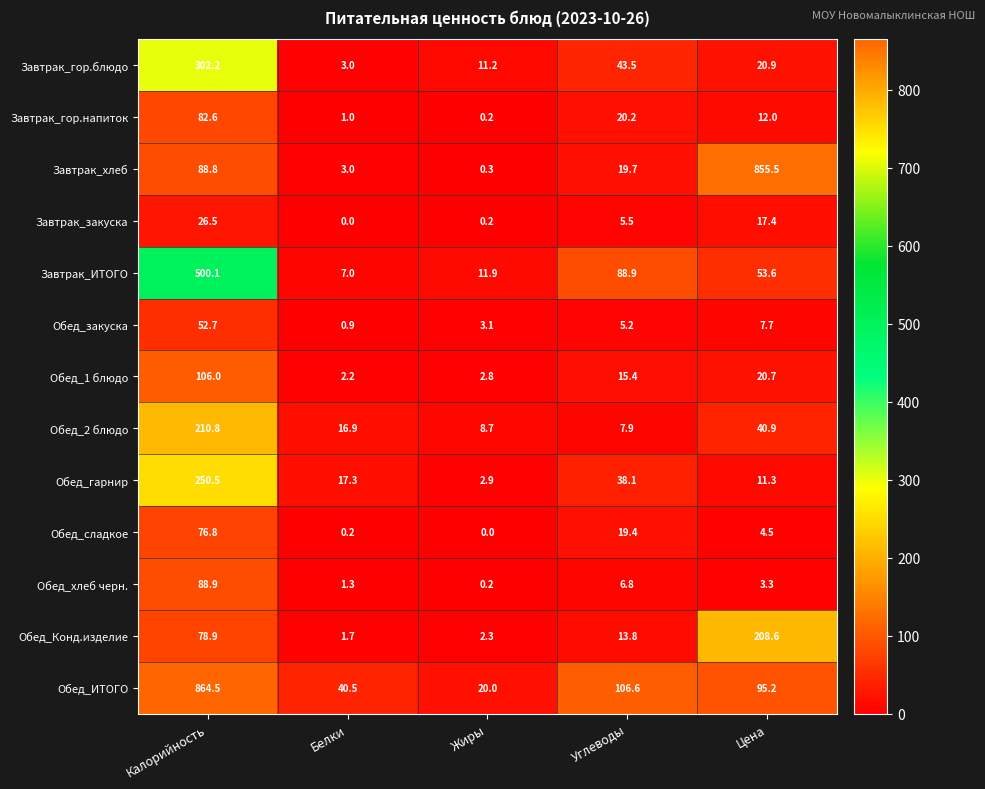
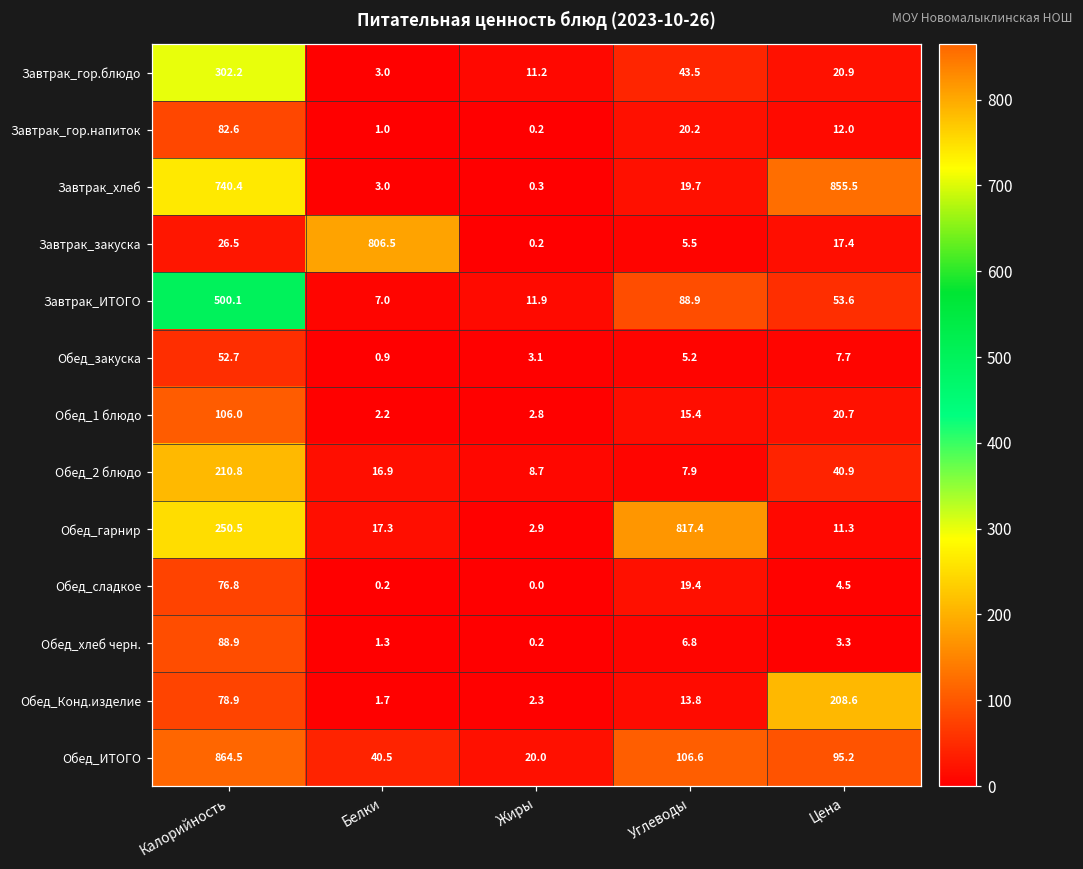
Завтрак_хлеб, Калорийность: 88.8 -> 740.4
Завтрак_закуска, Белки: 0.0 -> 806.5
Обед_гарнир, Углеводы: 38.1 -> 817.4
